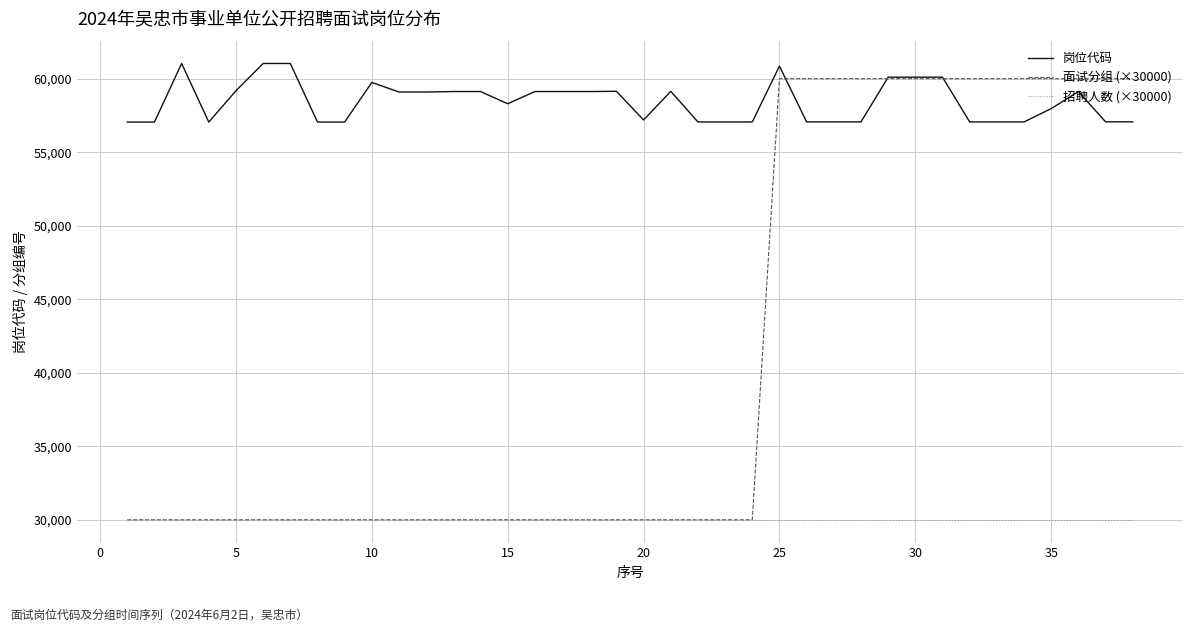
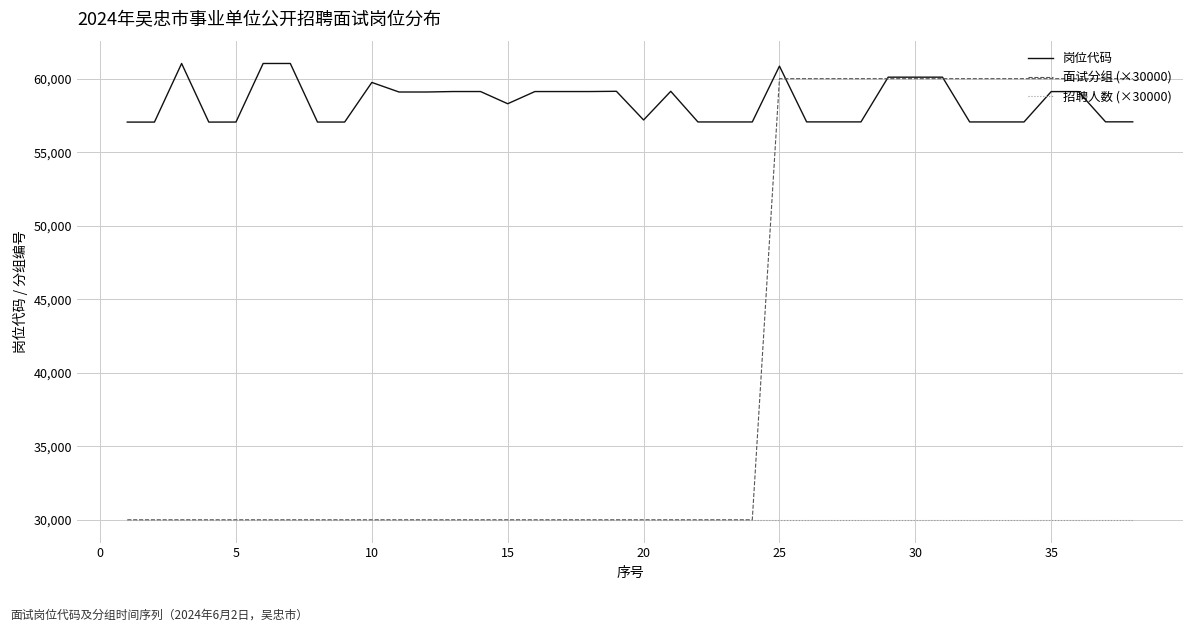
岗位代码, 5: 59,200 -> 57,100
岗位代码, 35: 58,000 -> 59,100
